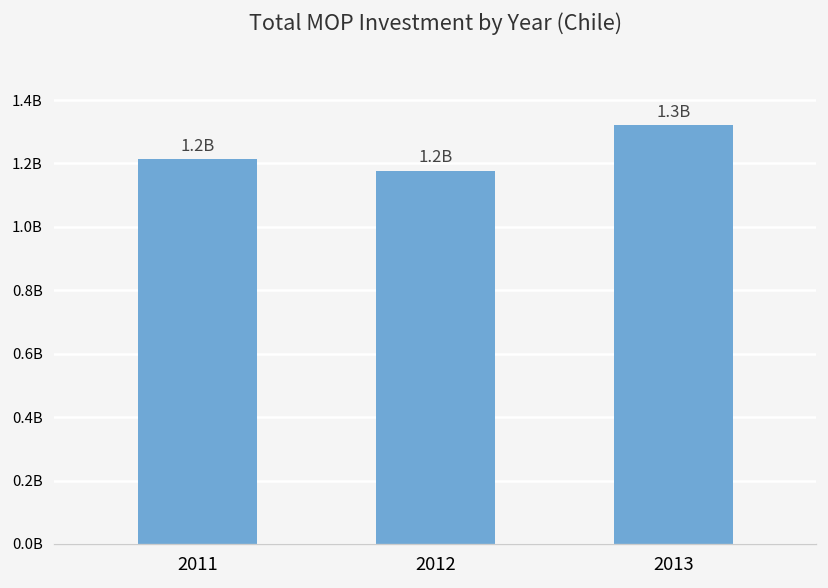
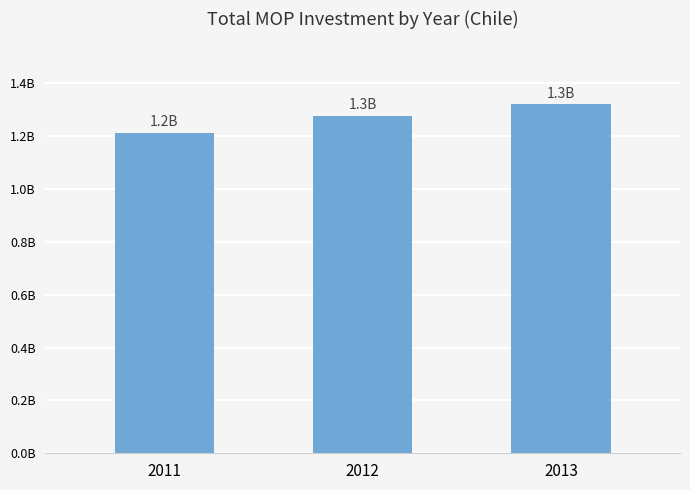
2012: 1.2B -> 1.3B
